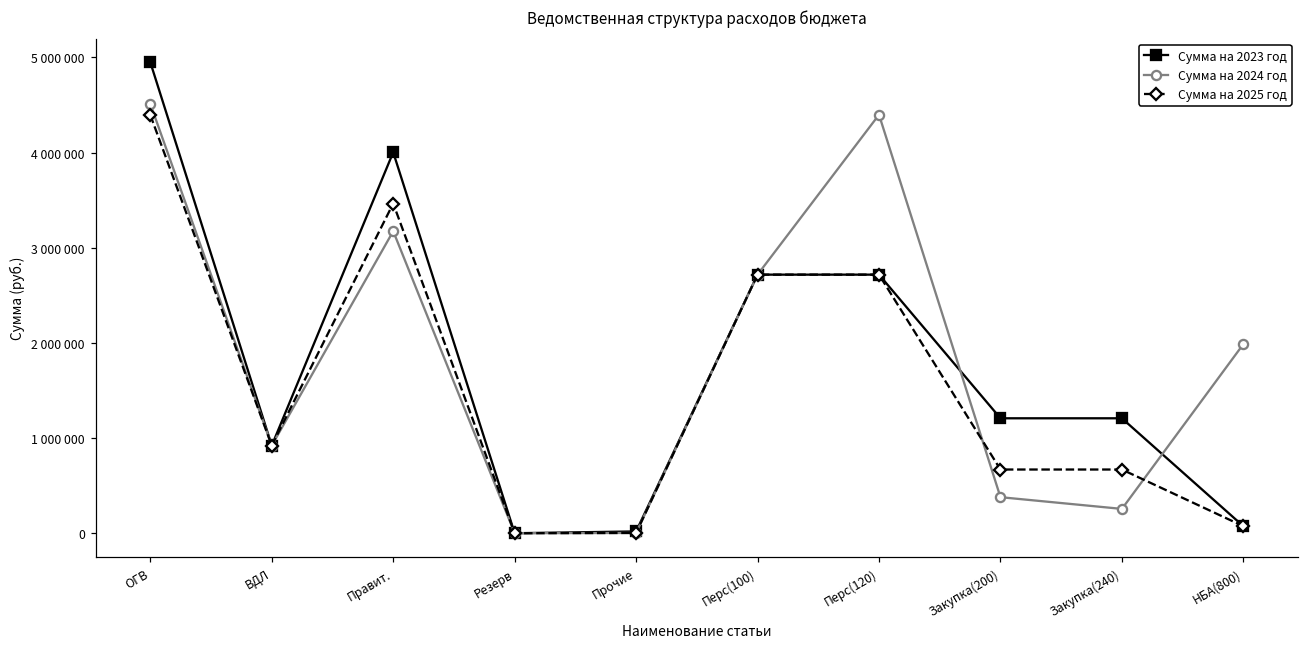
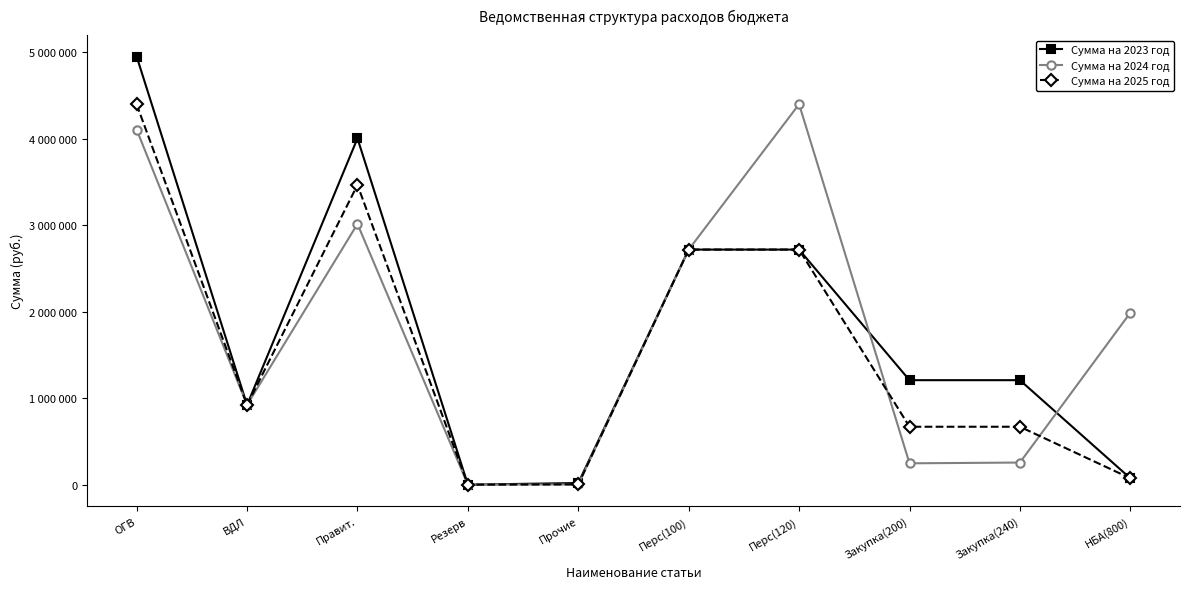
Сумма на 2024 год, ОГВ: 4500000 -> 4100000
Сумма на 2024 год, Правит.: 3200000 -> 3000000
Сумма на 2024 год, Закупка(200): 400000 -> 200000
